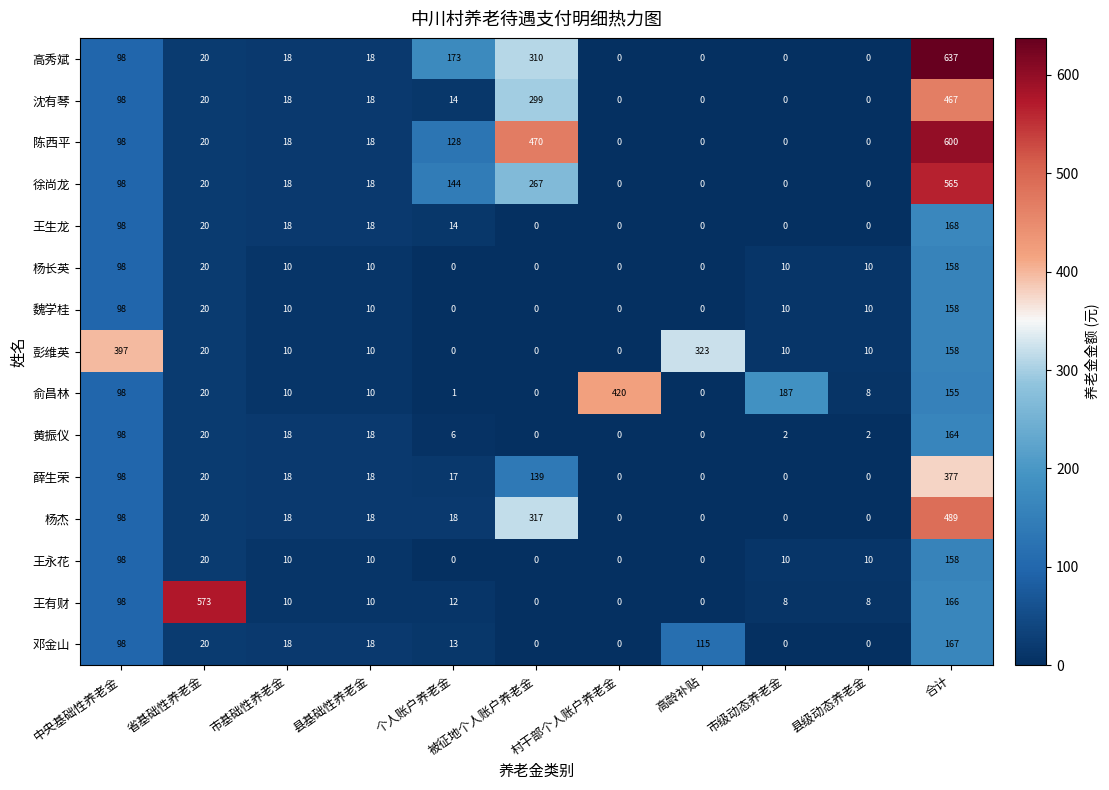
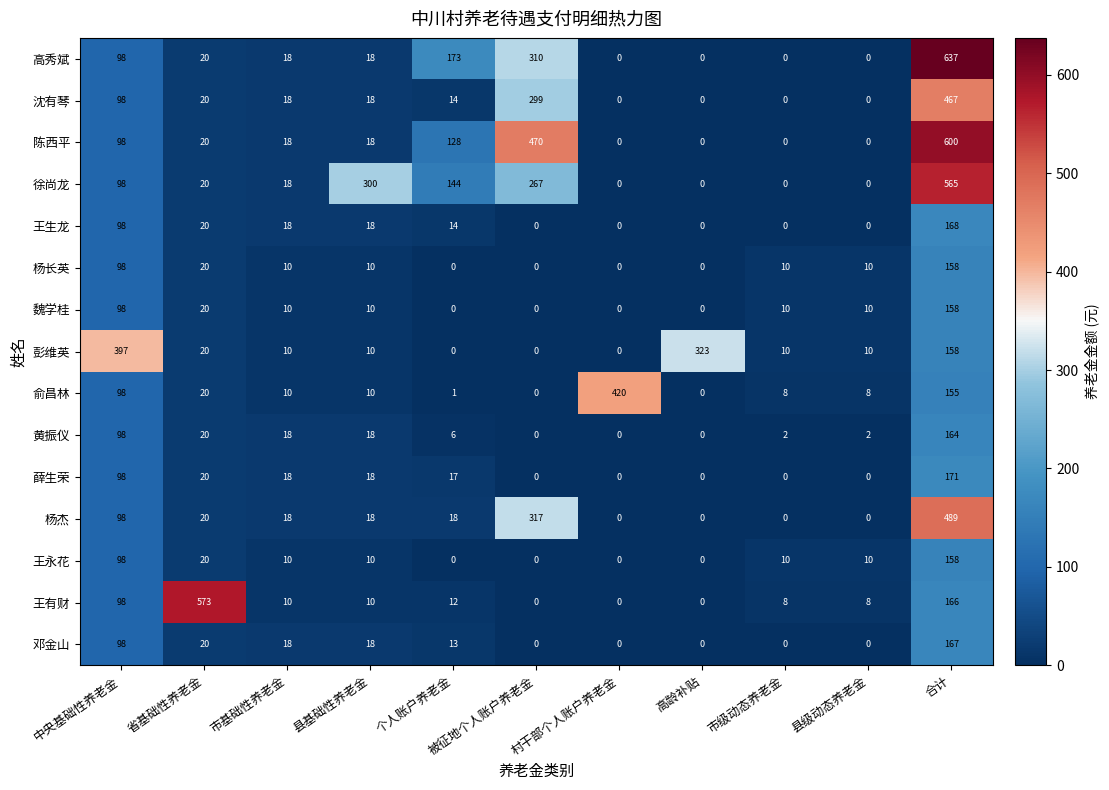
徐尚龙, 县基础性养老金: 18 -> 300
俞昌林, 市级动态养老金: 187 -> 8
薛生荣, 被征地个人账户养老金: 139 -> 0
薛生荣, 合计: 377 -> 171
邓金山, 高龄补贴: 115 -> 0
